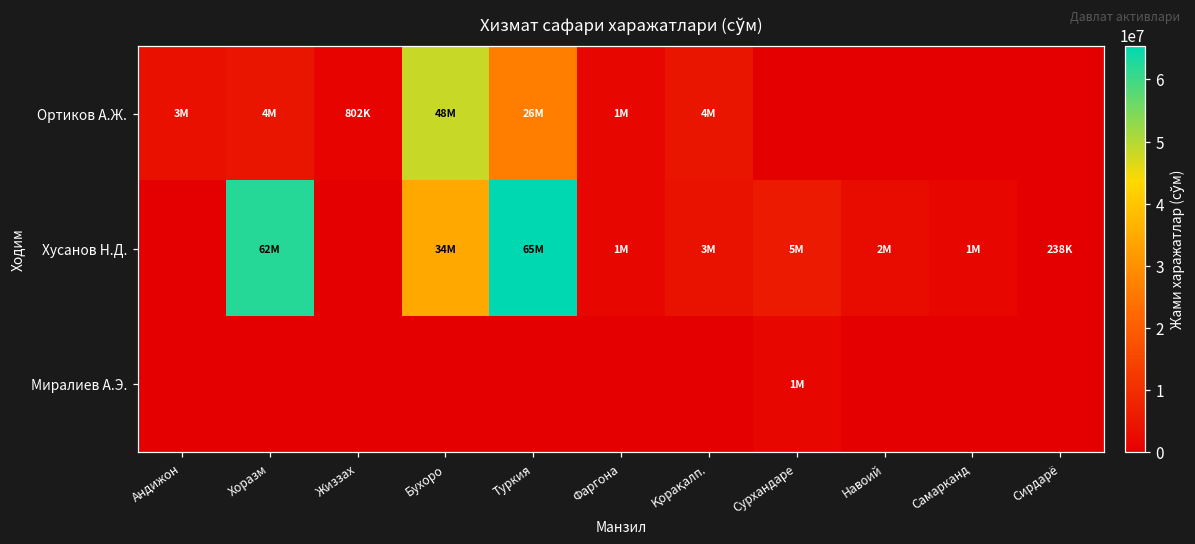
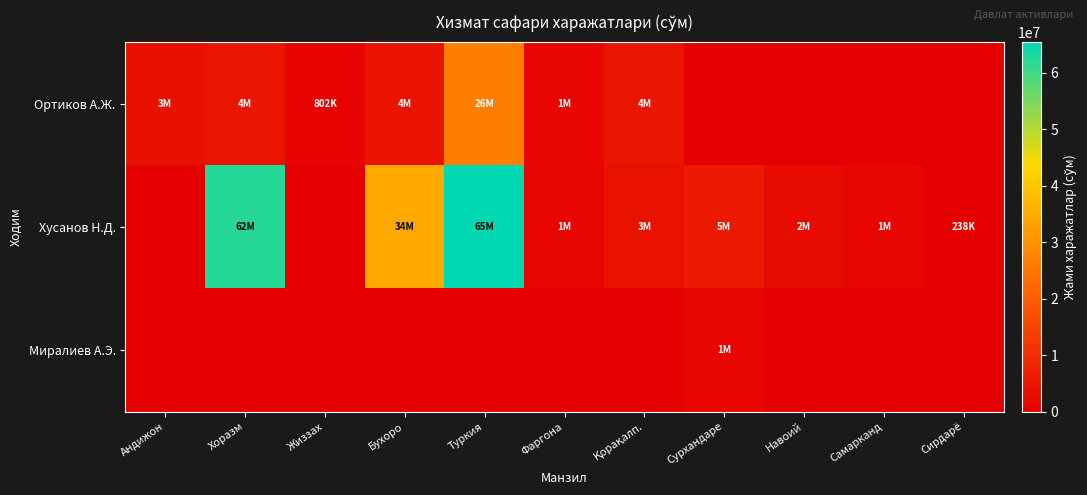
Ортиков А.Ж., Бухоро: 48M -> 4M
